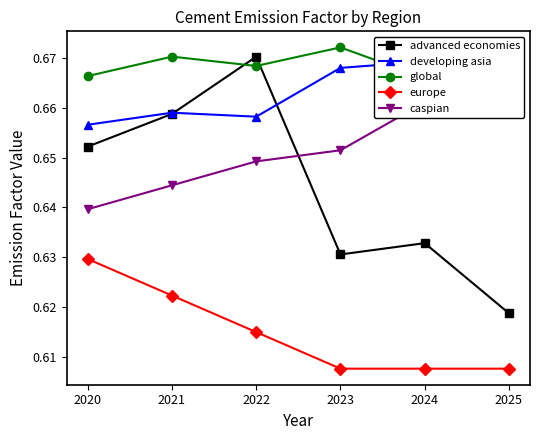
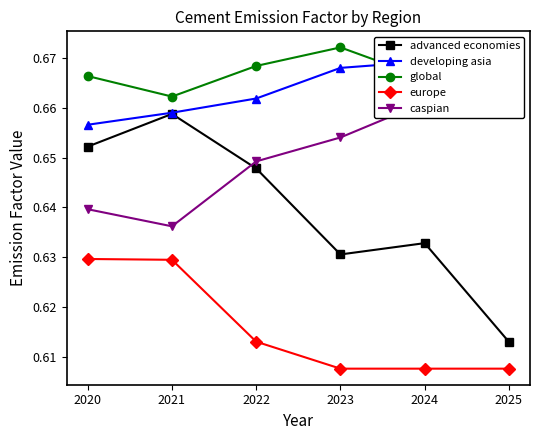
global, 2021: 0.670 -> 0.662
europe, 2021: 0.622 -> 0.629
caspian, 2021: 0.644 -> 0.636
advanced economies, 2022: 0.670 -> 0.648
developing asia, 2022: 0.658 -> 0.662
europe, 2022: 0.615 -> 0.613
caspian, 2023: 0.651 -> 0.654
advanced economies, 2025: 0.619 -> 0.613
